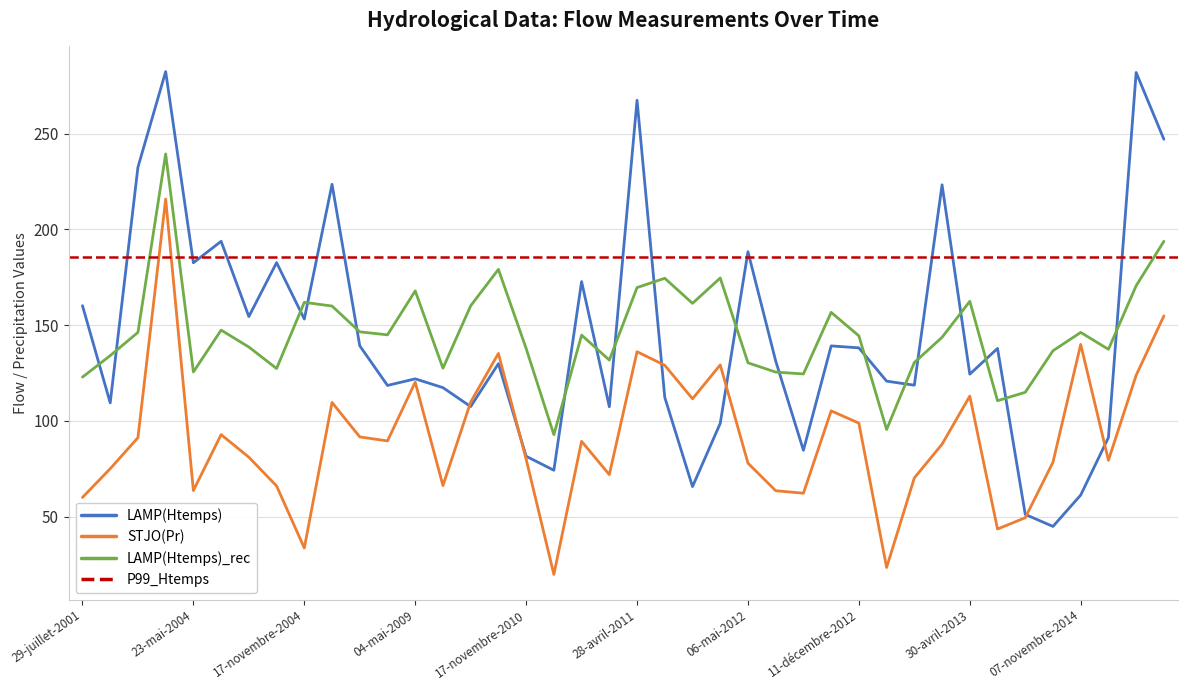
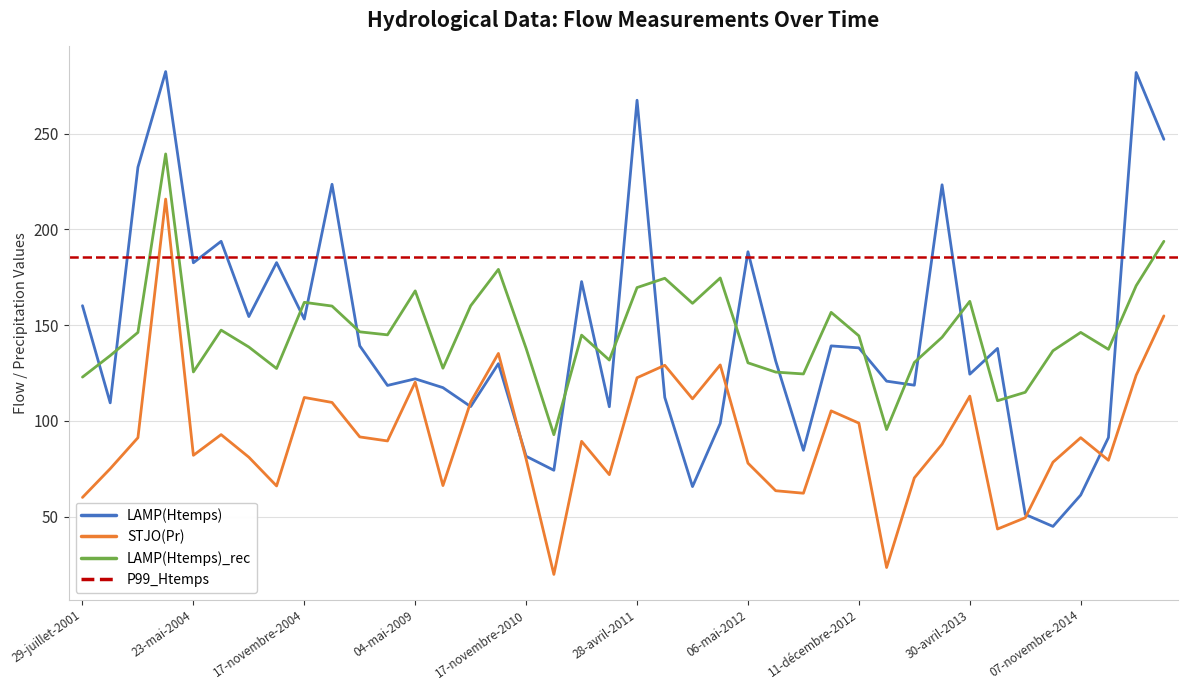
STJO(Pr), 23-mai-2004: 64 -> 82
STJO(Pr), 17-novembre-2004: 34 -> 112
STJO(Pr), 28-avril-2011: 136 -> 123
STJO(Pr), 07-novembre-2014: 140 -> 91
